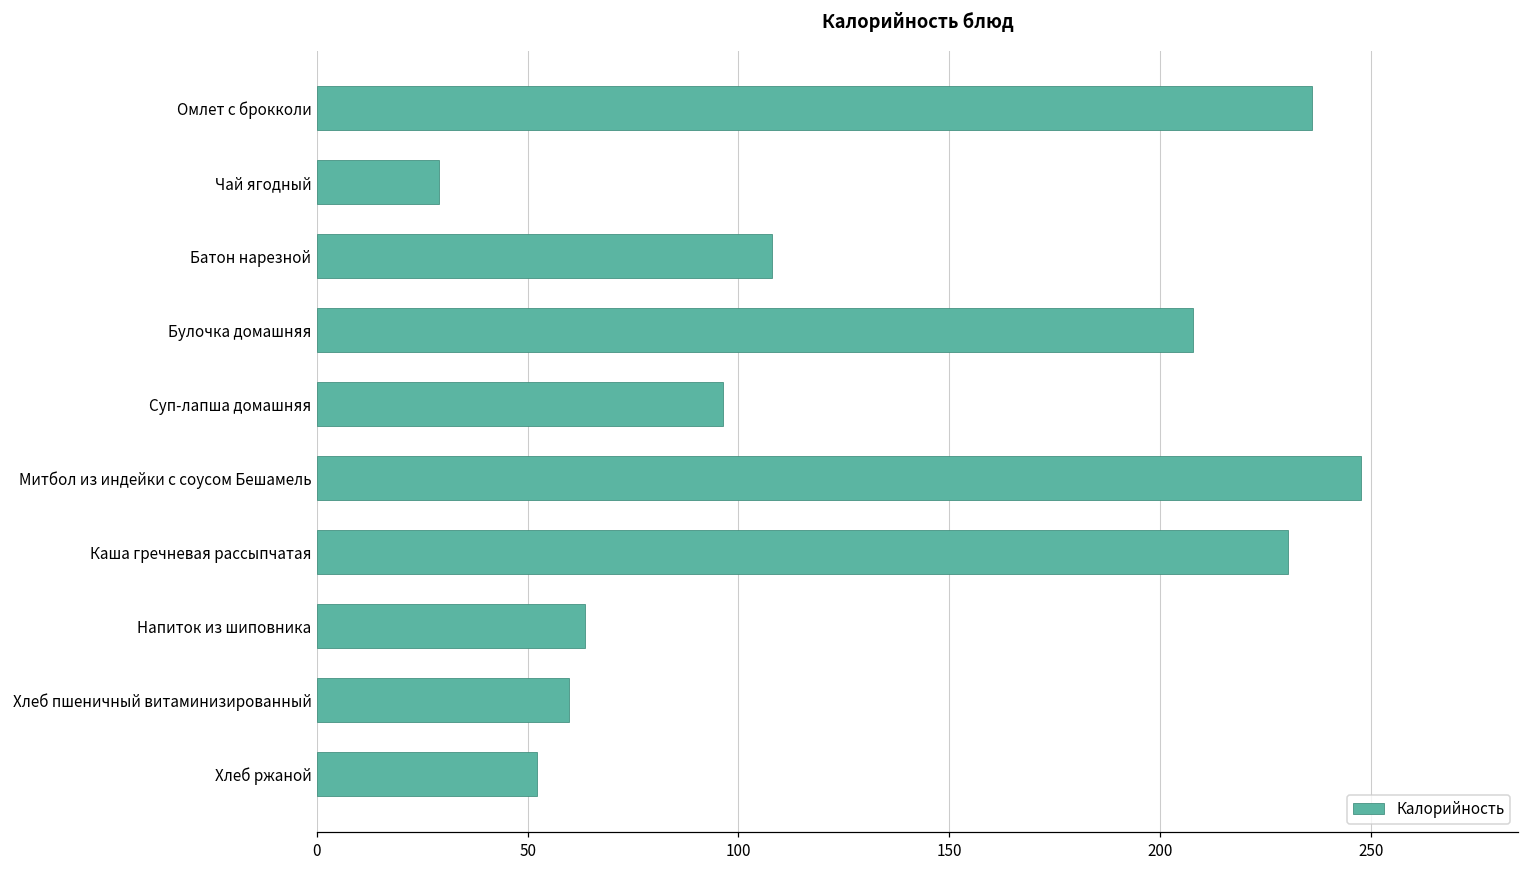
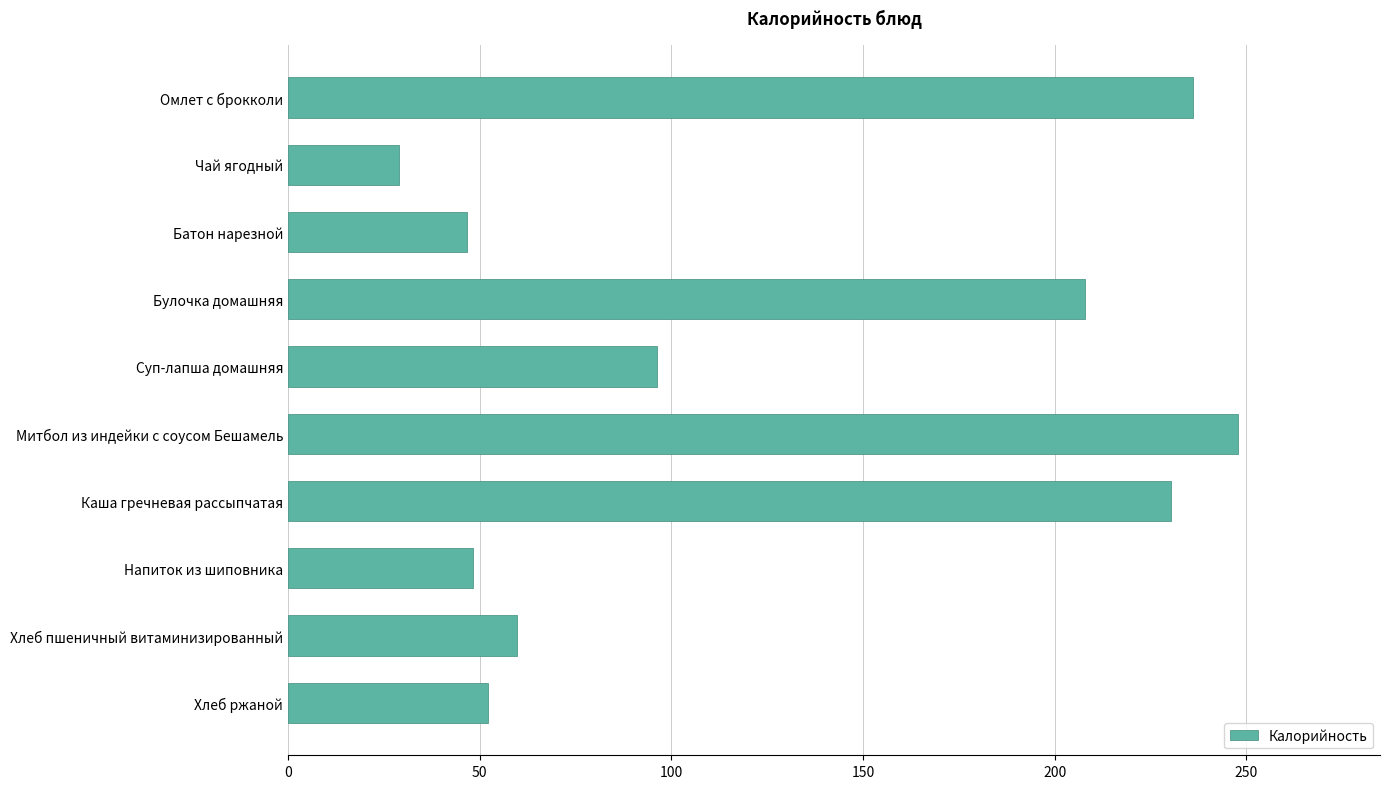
Батон нарезной: 108 -> 47
Напиток из шиповника: 64 -> 48
